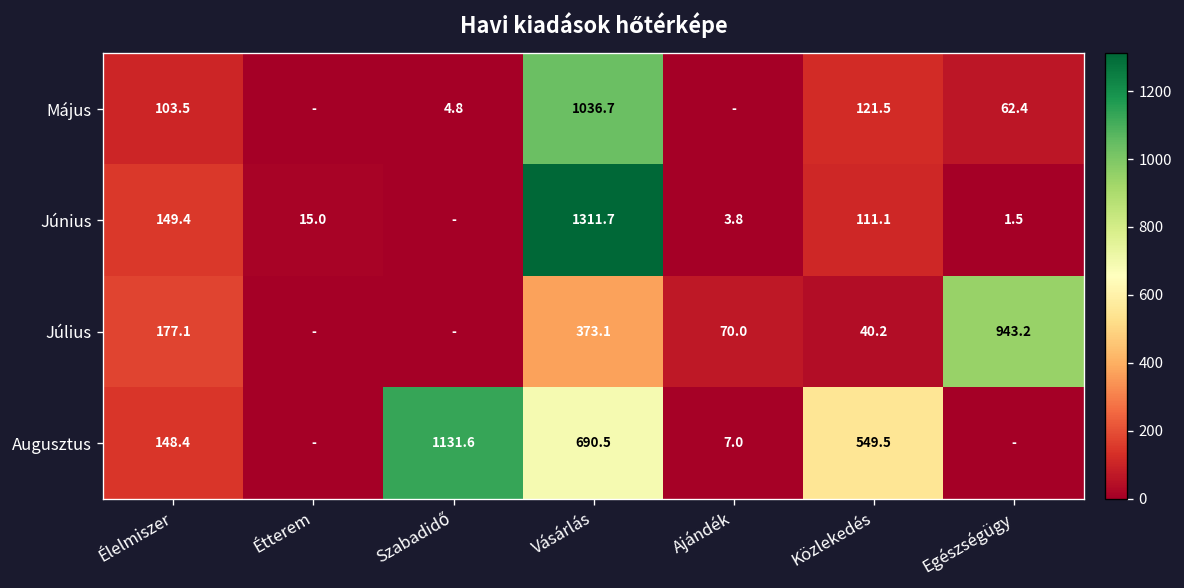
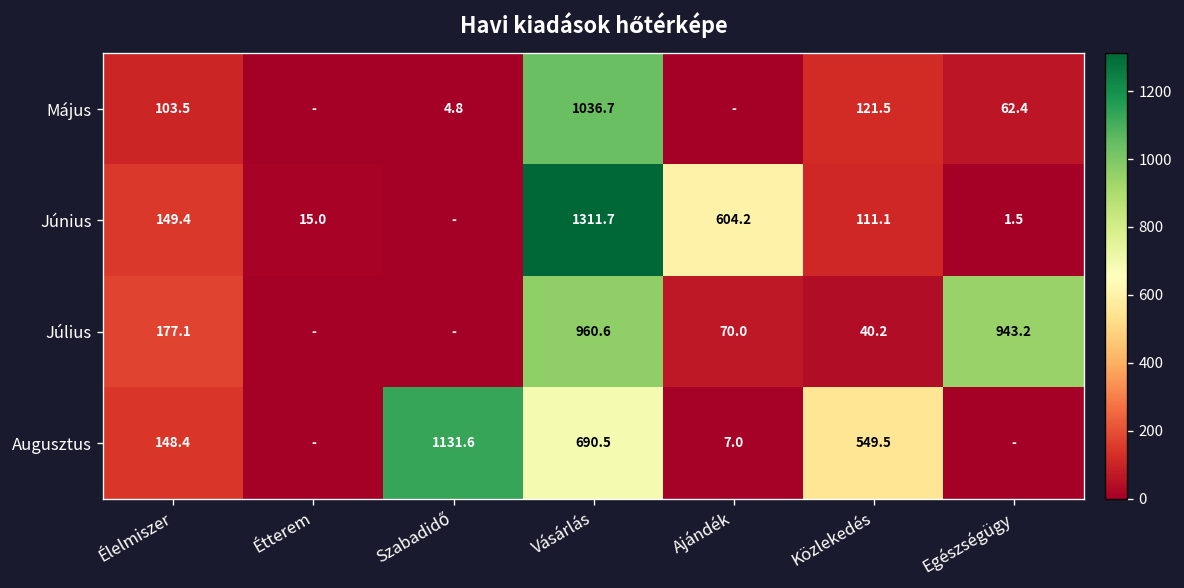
Június, Ajándék: 3.8 -> 604.2
Július, Vásárlás: 373.1 -> 960.6
